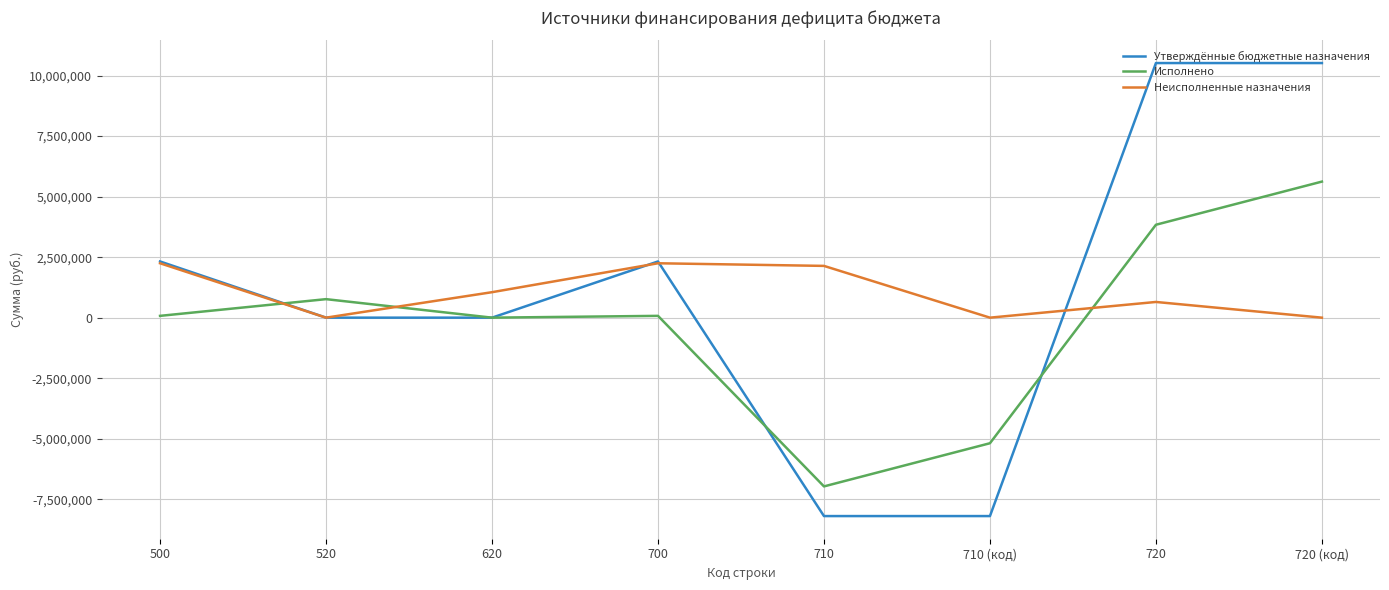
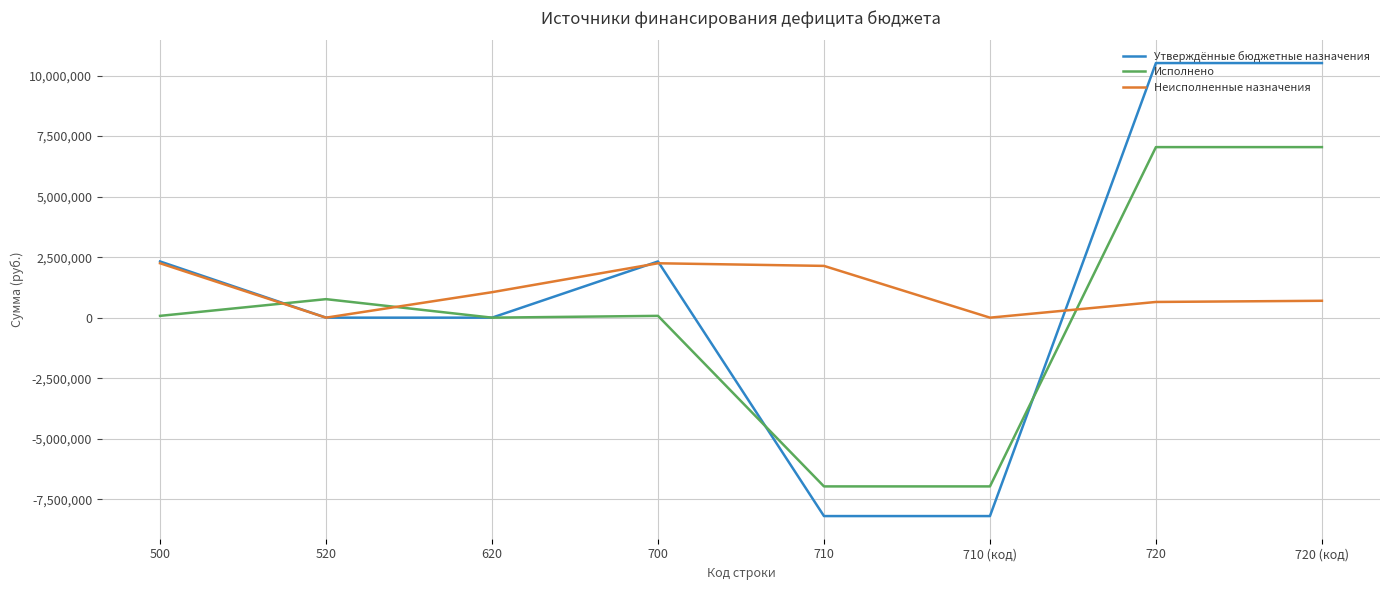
Исполнено, 710 (код): -5,200,000 -> -7,000,000
Исполнено, 720: 3,800,000 -> 7,000,000
Исполнено, 720 (код): 5,600,000 -> 7,000,000
Неисполненные назначения, 720 (код): 0 -> 700,000
